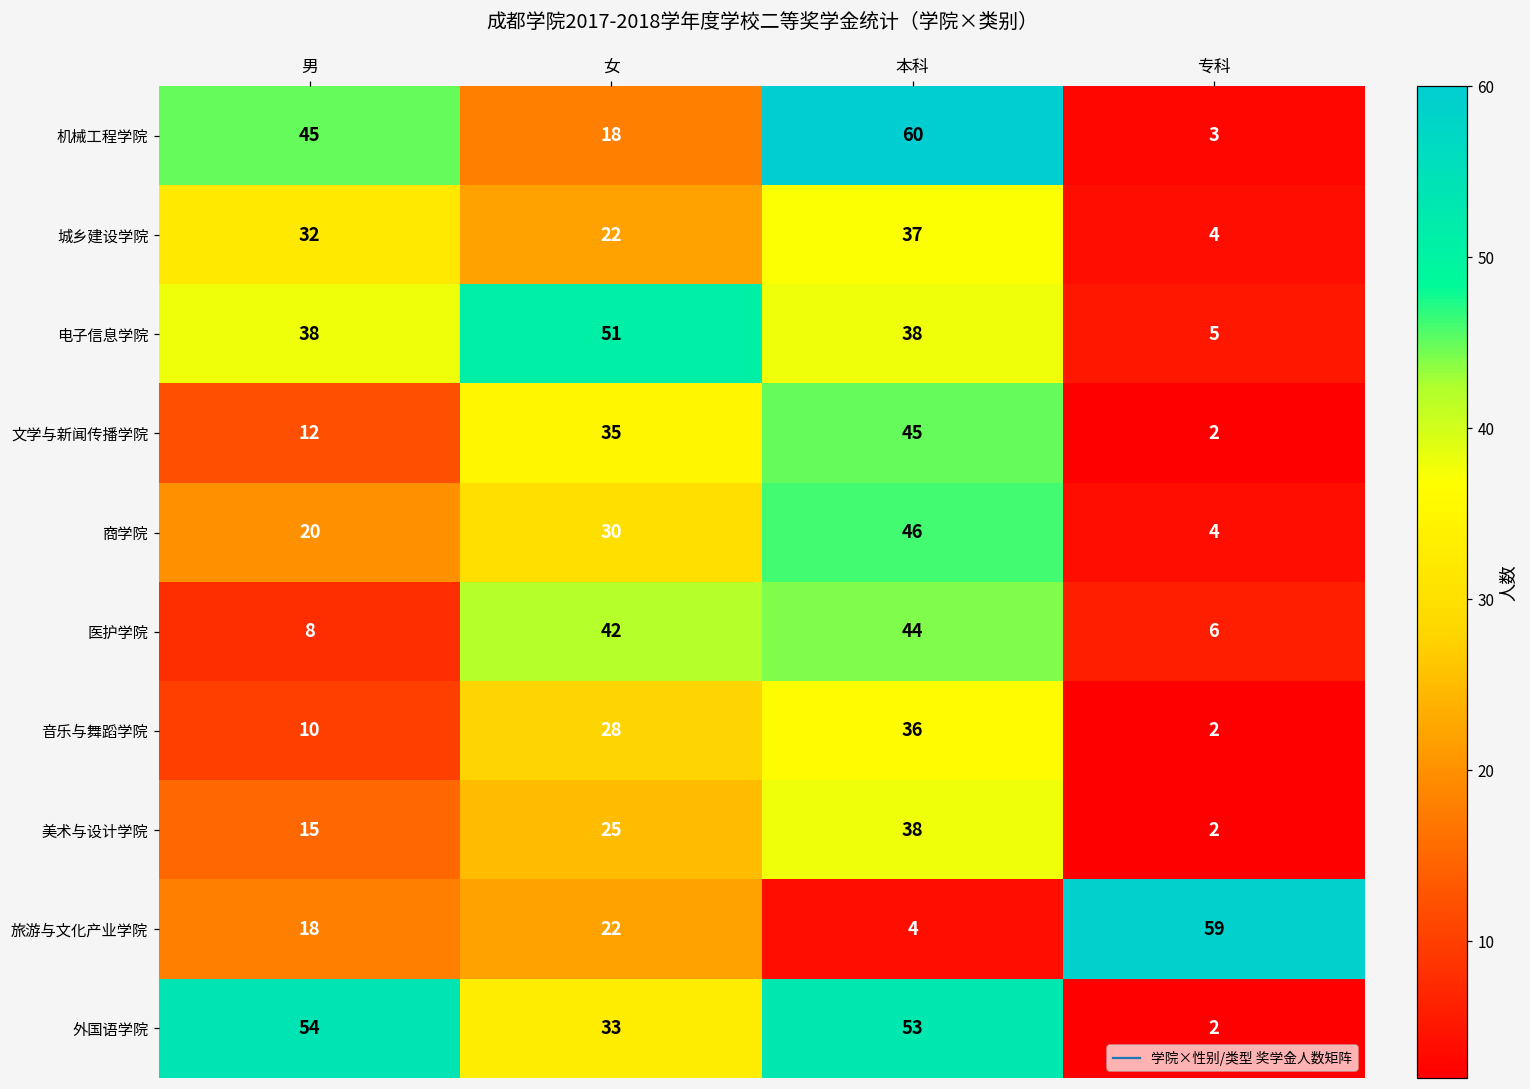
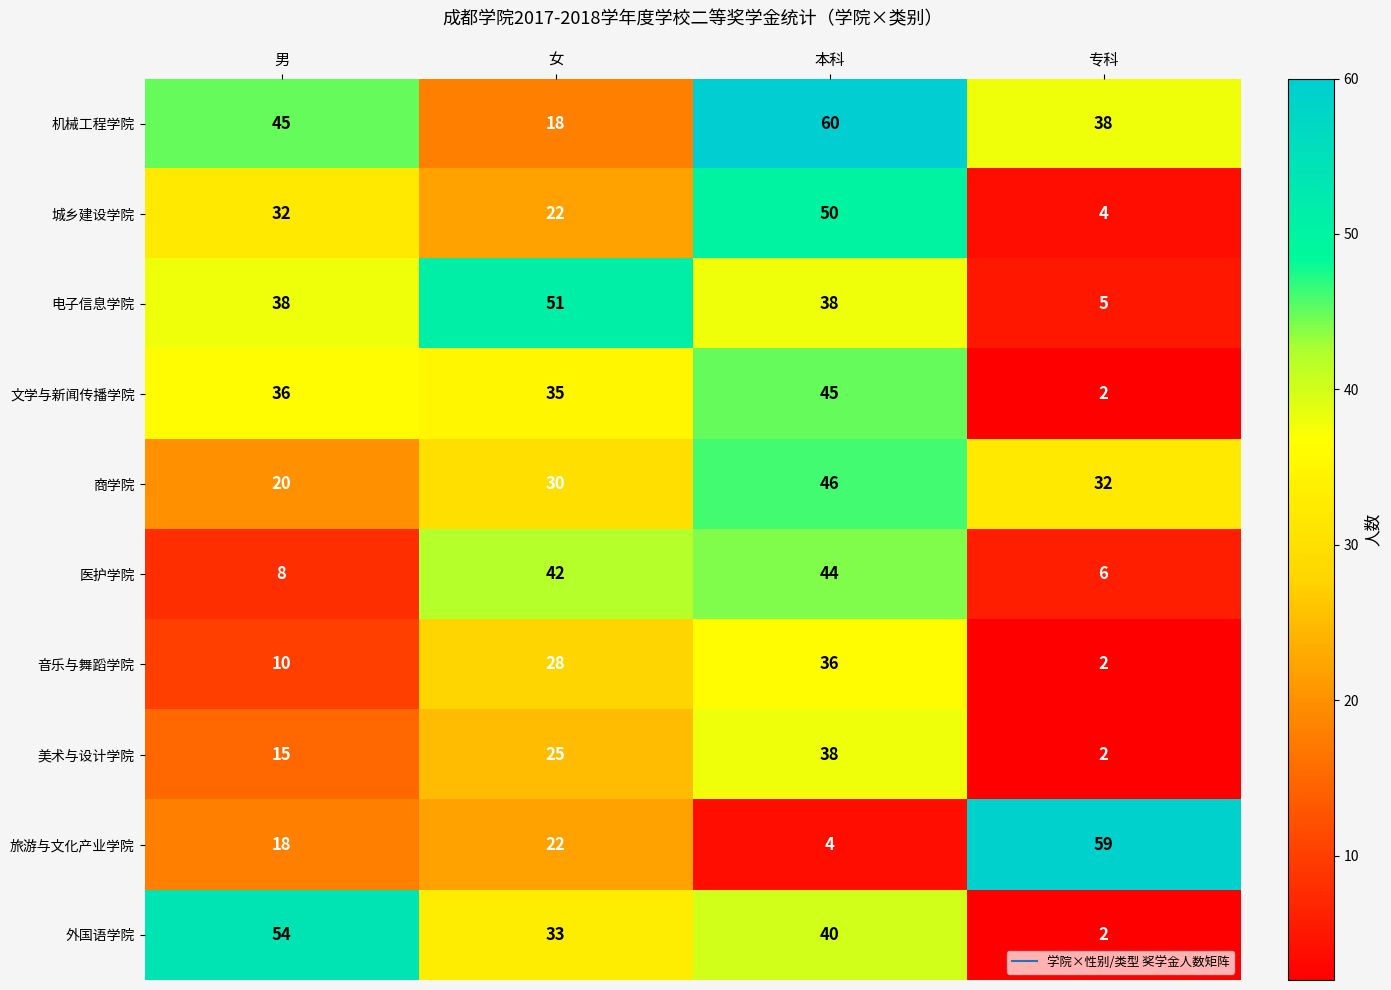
机械工程学院, 专科: 3 -> 38
城乡建设学院, 本科: 37 -> 50
文学与新闻传播学院, 男: 12 -> 36
商学院, 专科: 4 -> 32
外国语学院, 本科: 53 -> 40
